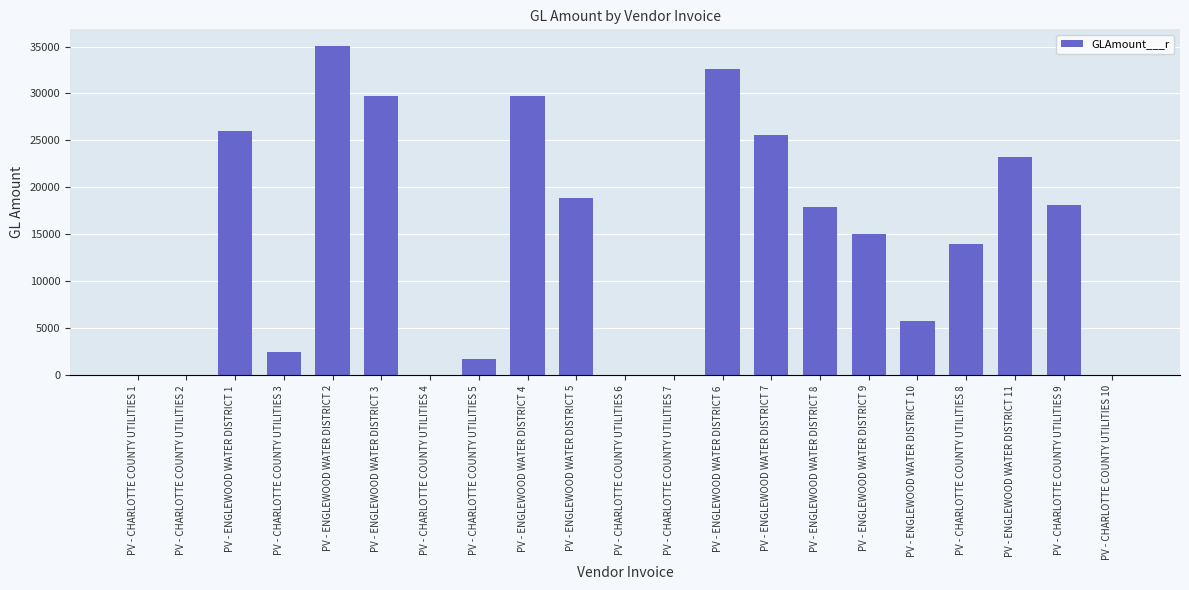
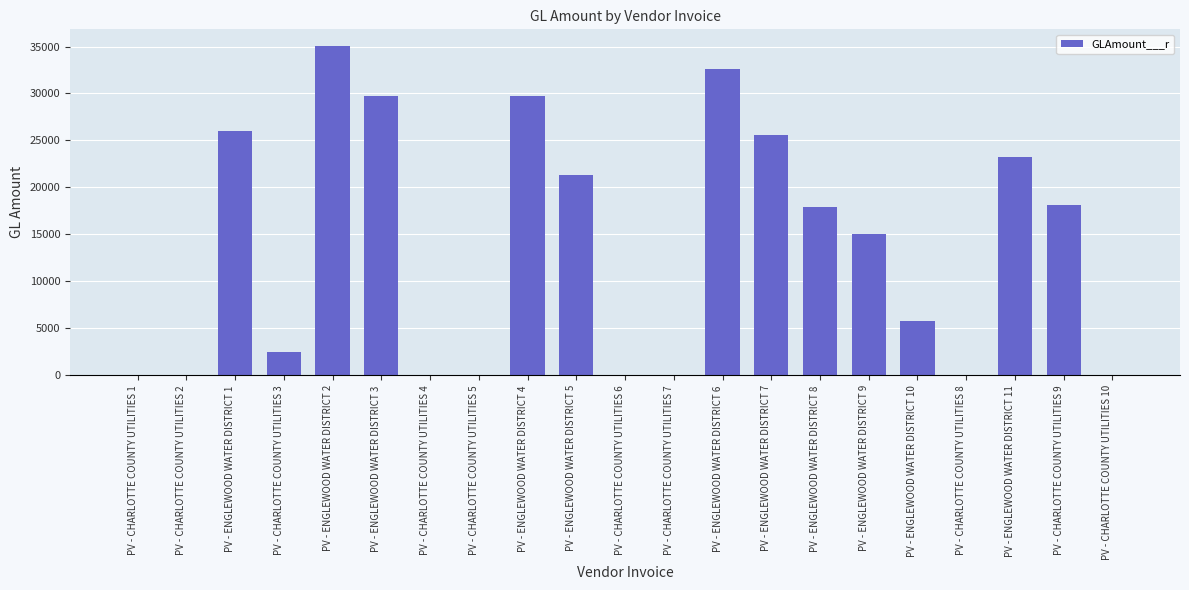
PV - CHARLOTTE COUNTY UTILITIES 5: 2000 -> 0
PV - ENGLEWOOD WATER DISTRICT 5: 19000 -> 21000
PV - CHARLOTTE COUNTY UTILITIES 8: 14000 -> 0
